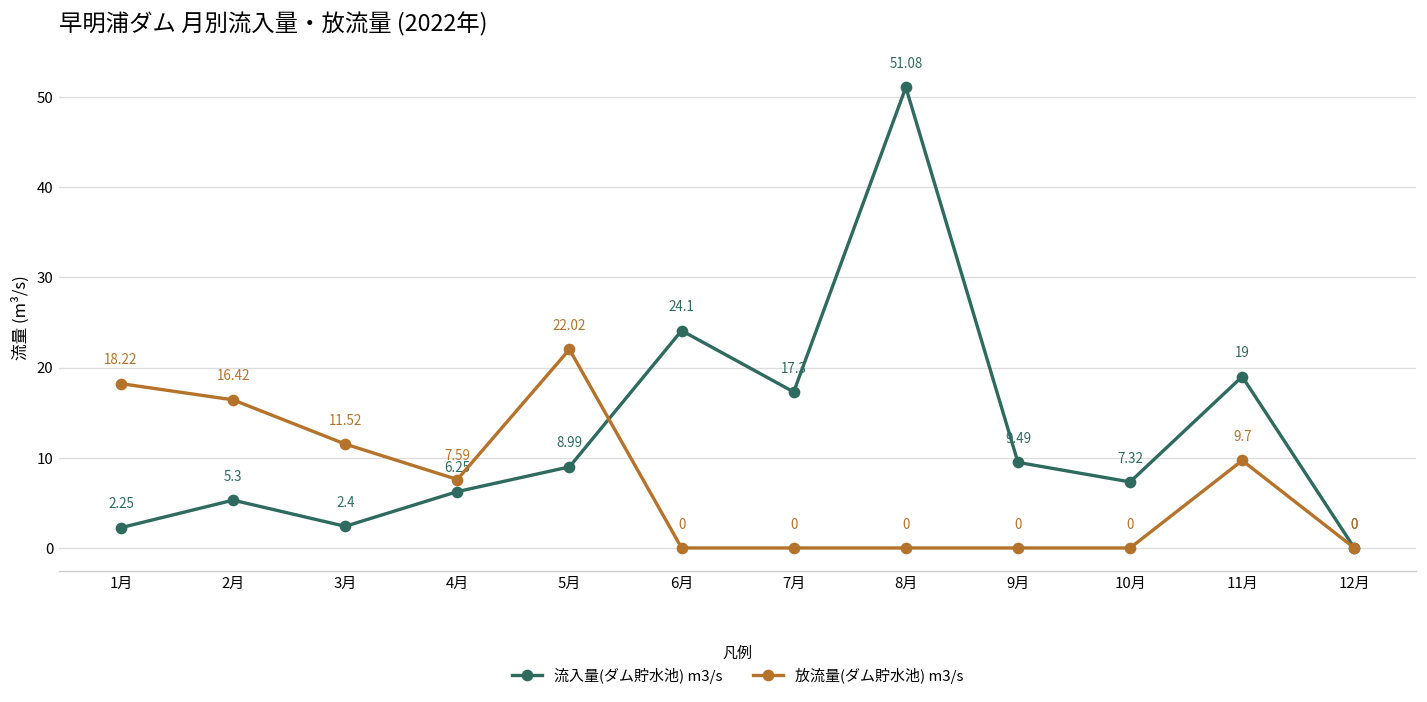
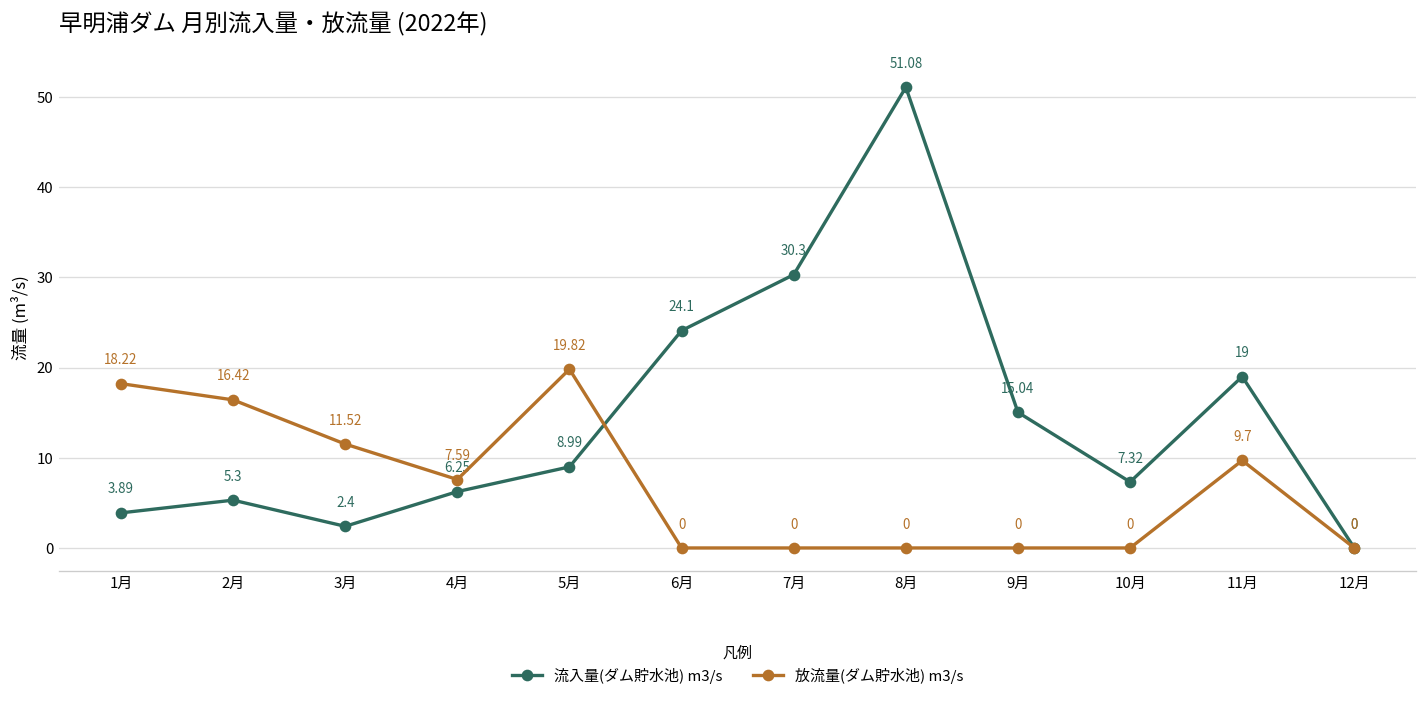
流入量(ダム貯水池) m3/s, 1月: 2.25 -> 3.89
放流量(ダム貯水池) m3/s, 5月: 22.02 -> 19.82
流入量(ダム貯水池) m3/s, 7月: 17.3 -> 30.3
流入量(ダム貯水池) m3/s, 9月: 9.49 -> 15.04
